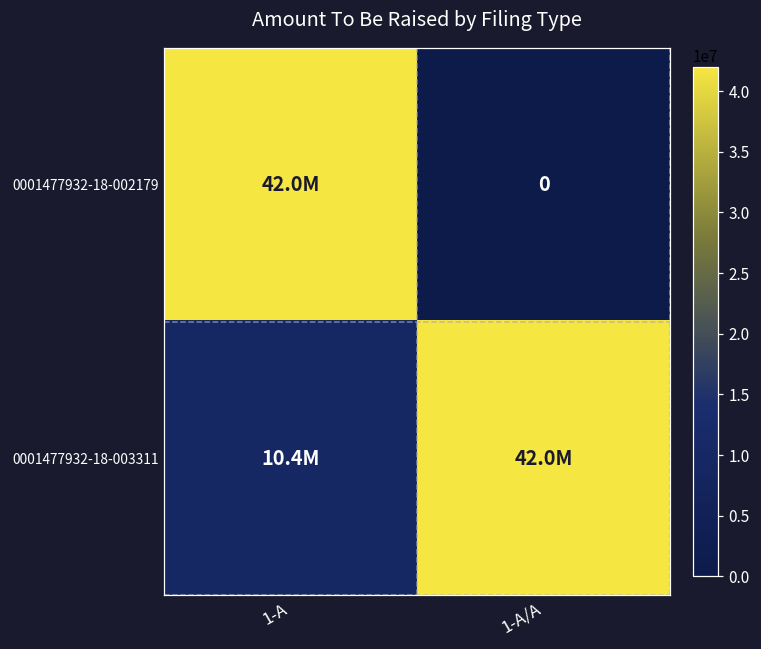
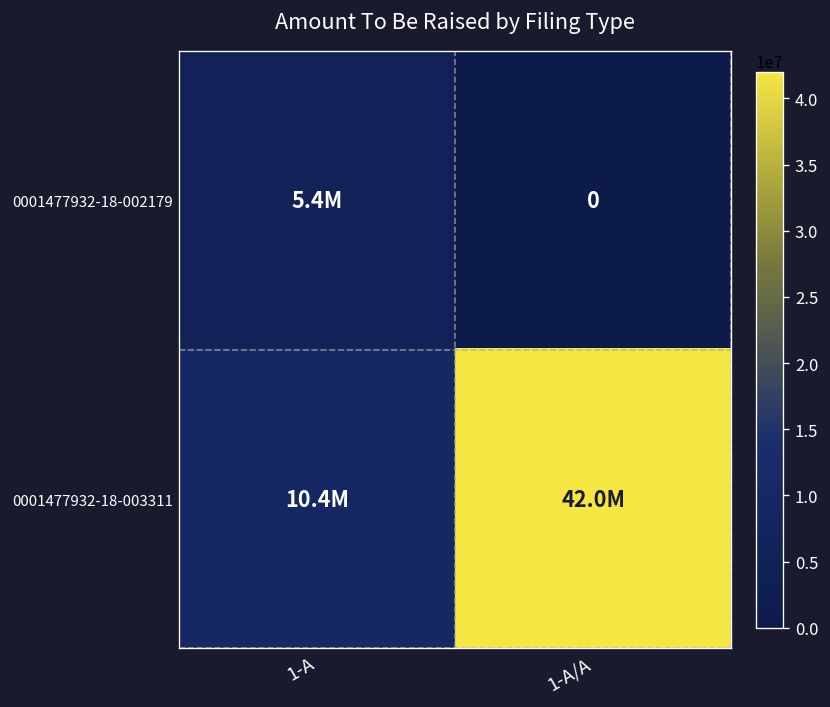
0001477932-18-002179, 1-A: 42.0M -> 5.4M
